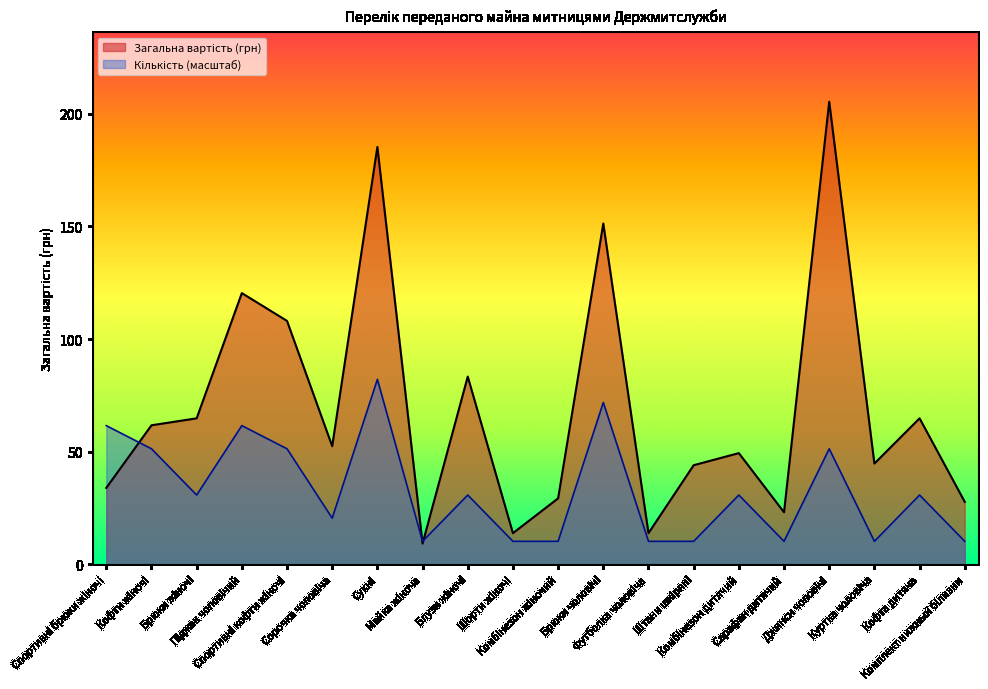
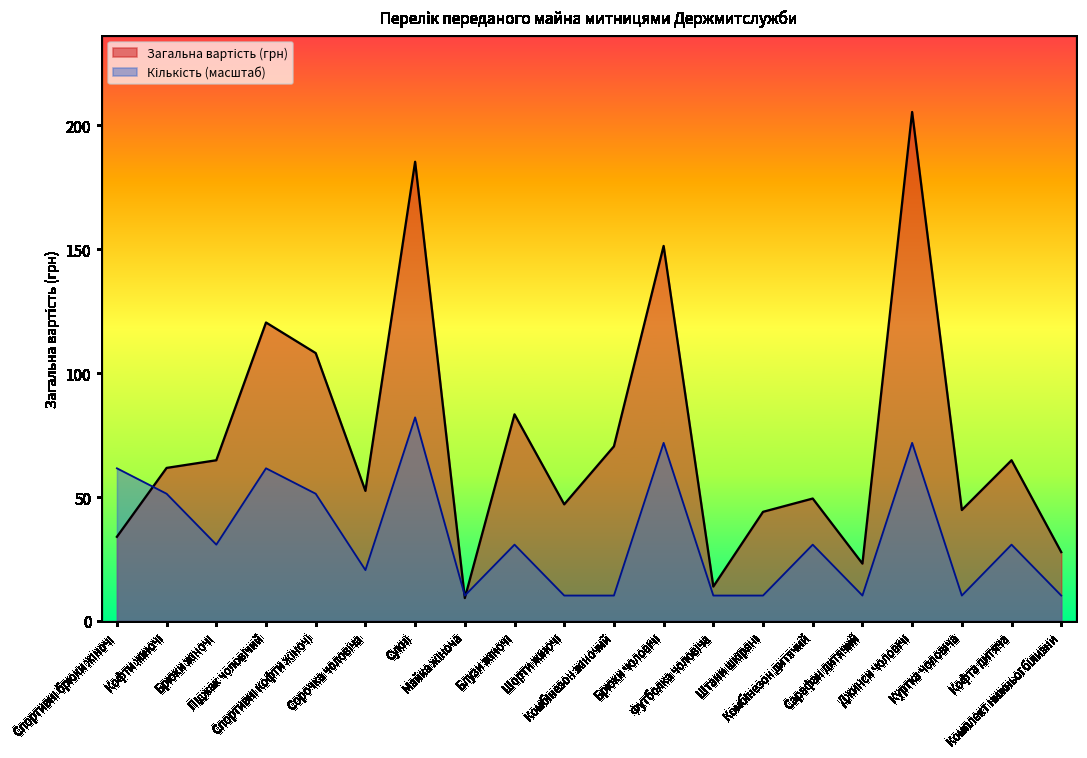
Загальна вартість (грн), Шорти жіночі: 14 -> 47
Загальна вартість (грн), Комбінезон жіночий: 29 -> 70
Кількість (масштаб), Джинси чоловічі: 51 -> 72
